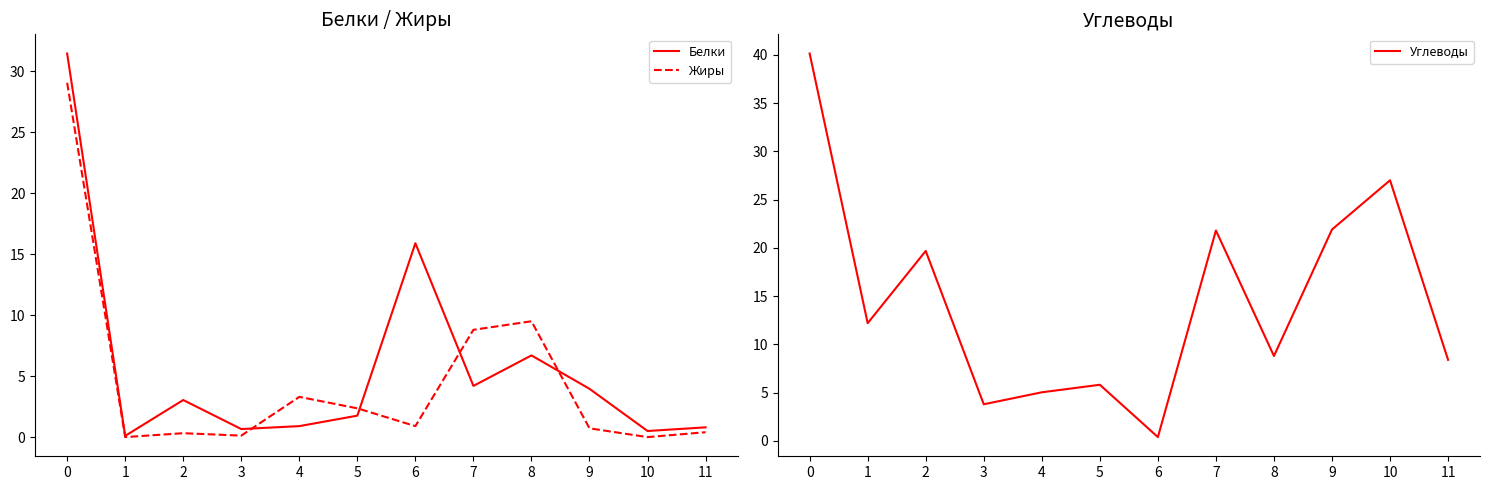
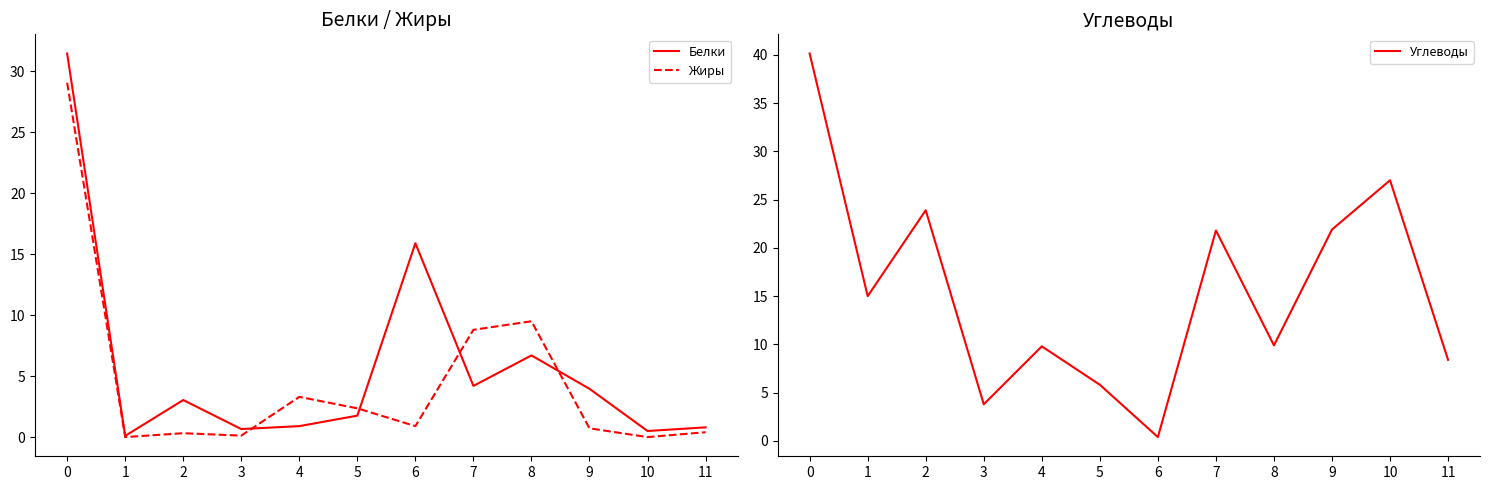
Углеводы, 1: 12 -> 15
Углеводы, 2: 20 -> 24
Углеводы, 4: 5 -> 10
Углеводы, 8: 9 -> 10
